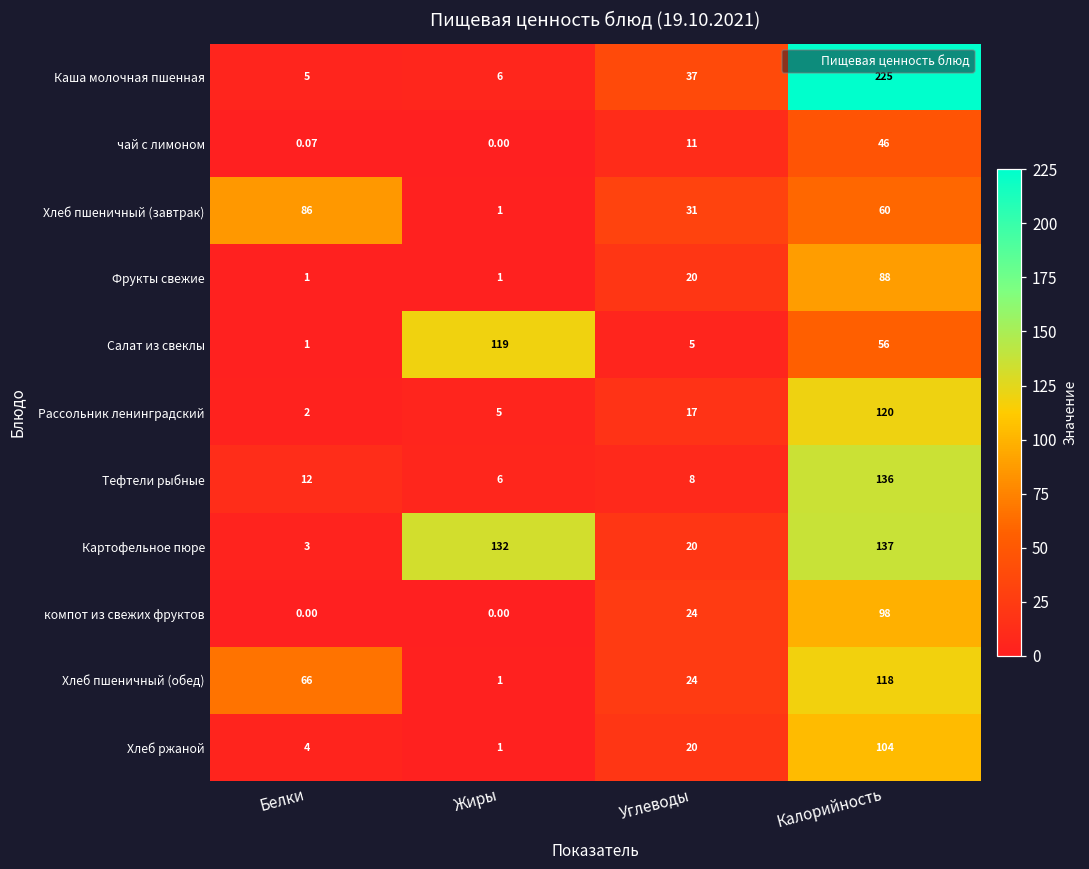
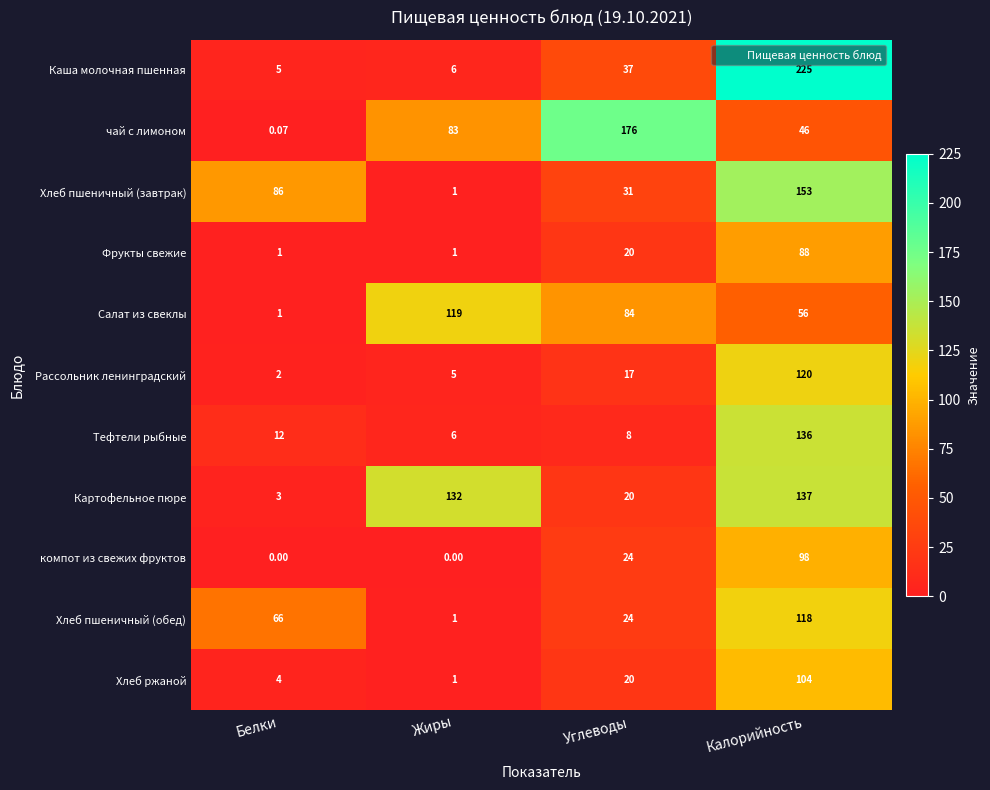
чай с лимоном, Жиры: 0.00 -> 83
чай с лимоном, Углеводы: 11 -> 176
Хлеб пшеничный (завтрак), Калорийность: 60 -> 153
Салат из свеклы, Углеводы: 5 -> 84
